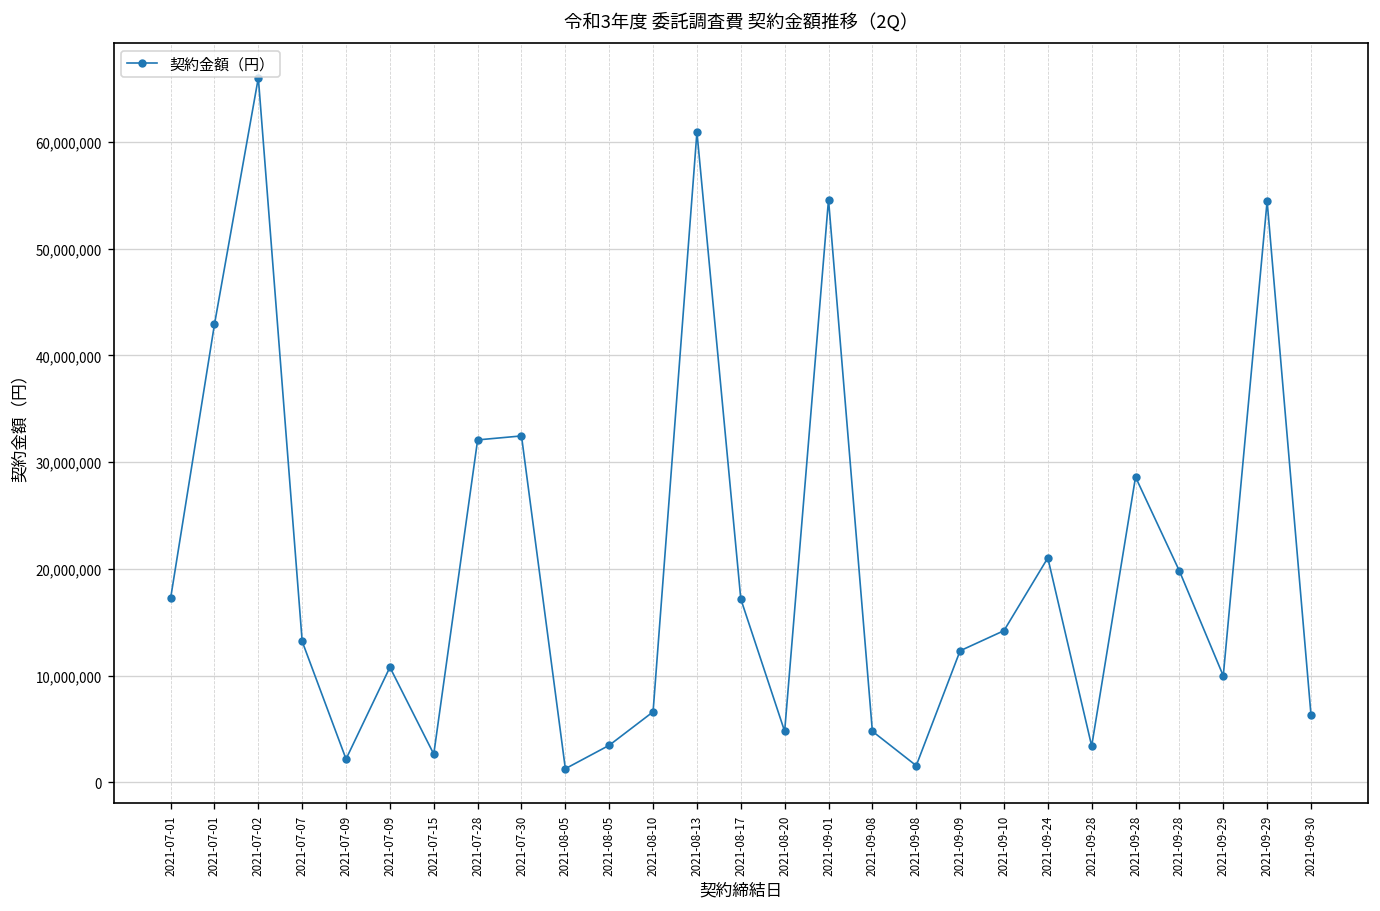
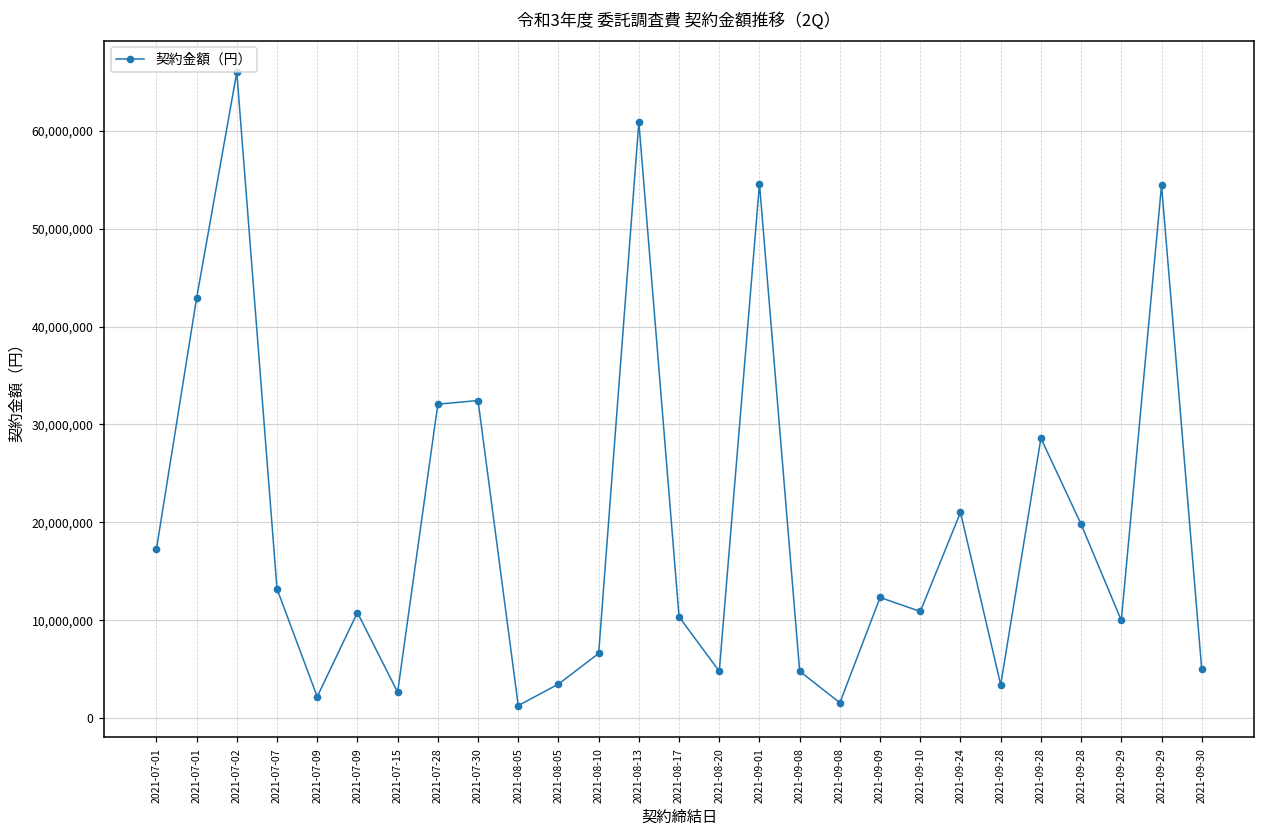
2021-08-17: 17,000,000 -> 10,000,000
2021-09-10: 14,000,000 -> 11,000,000
2021-09-30: 6,000,000 -> 5,000,000
